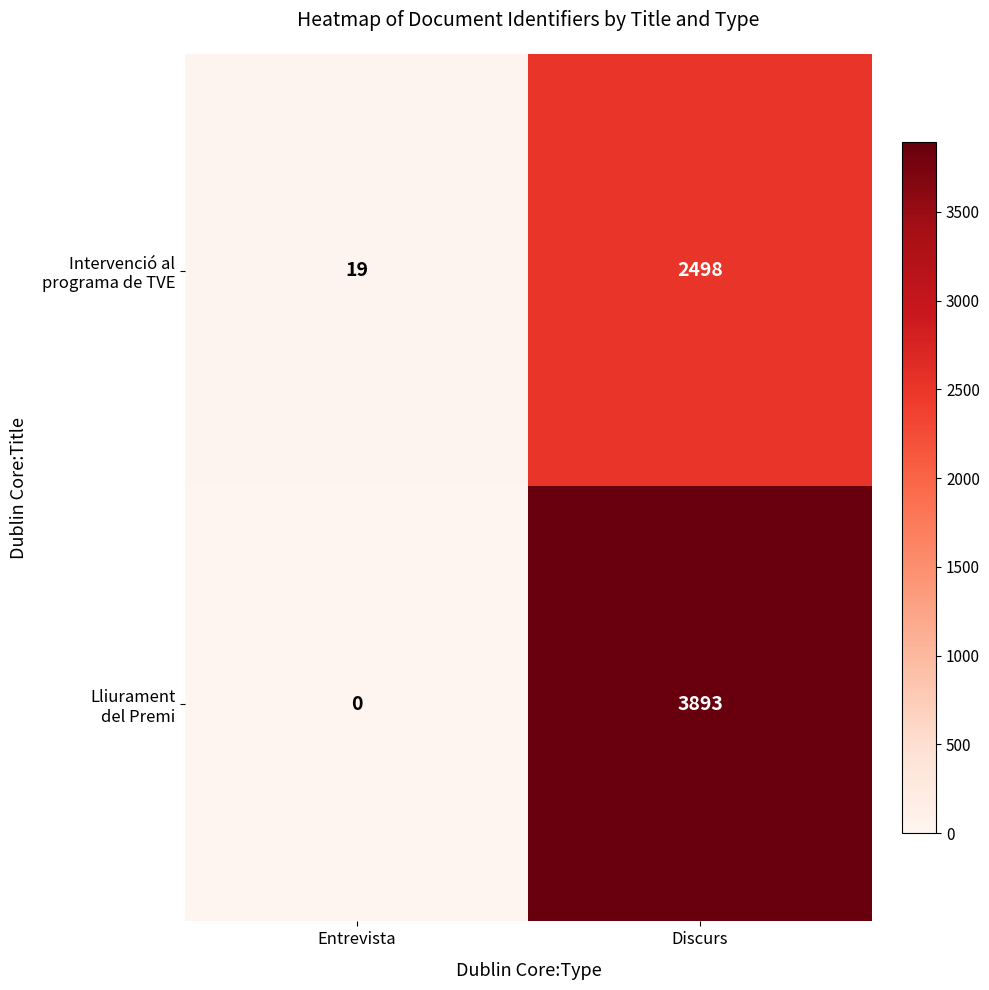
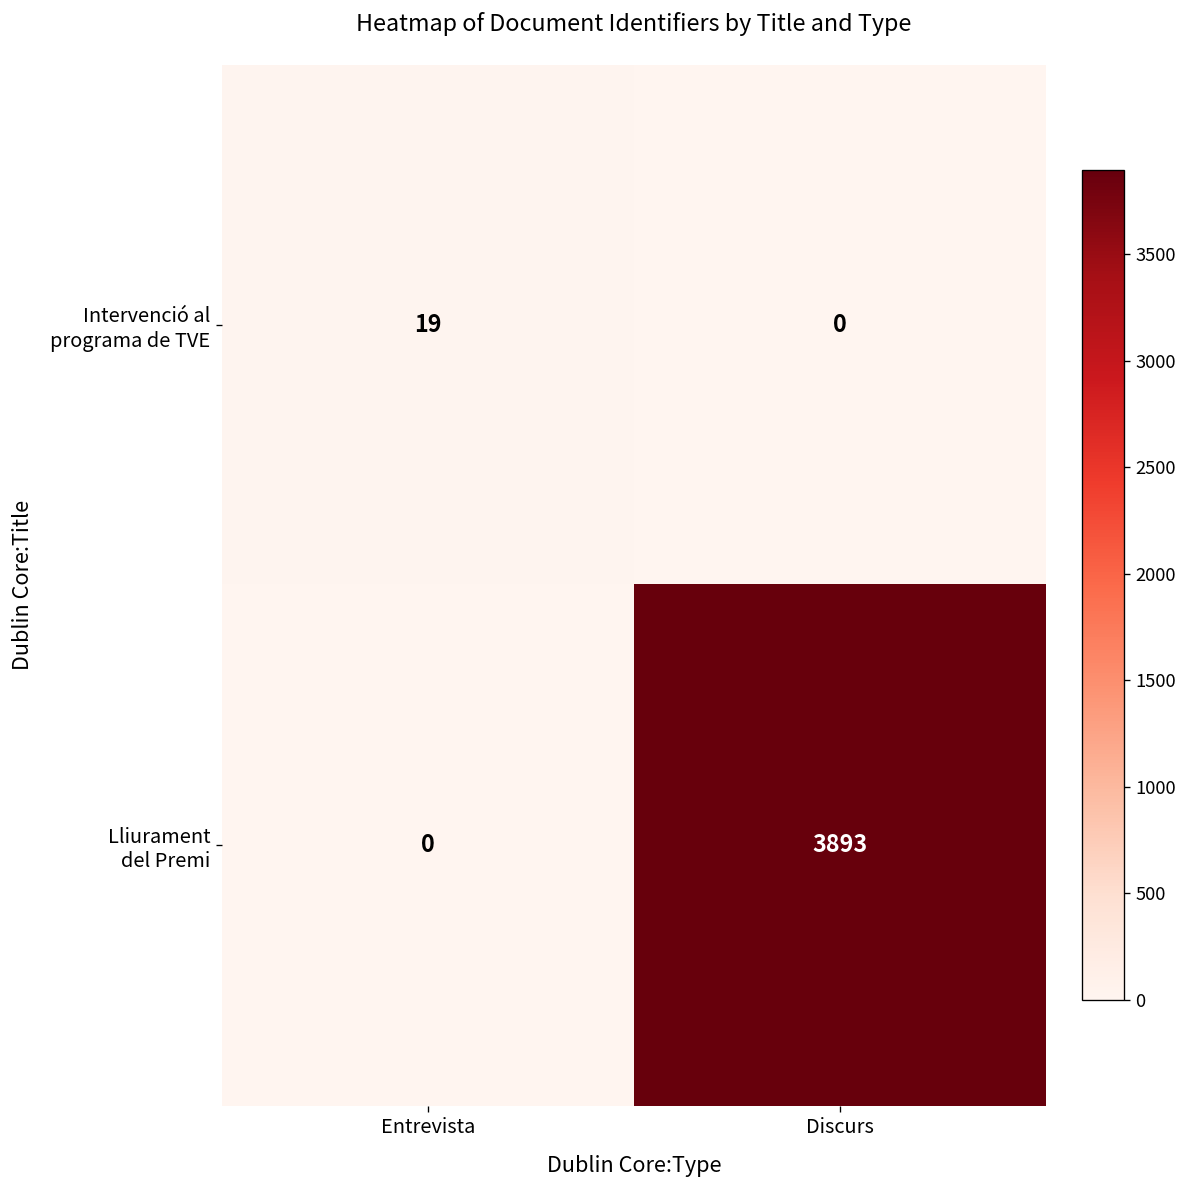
Intervenció al programa de TVE, Discurs: 2498 -> 0
